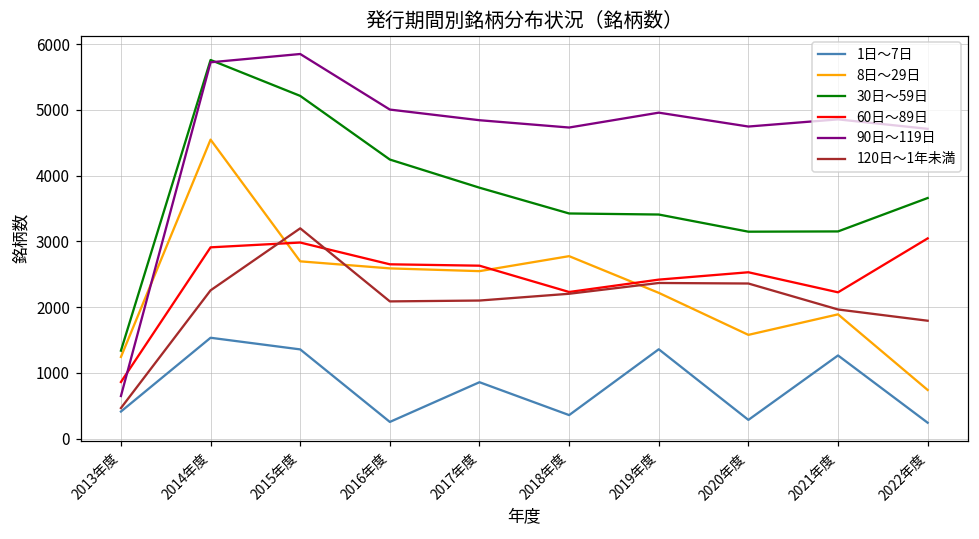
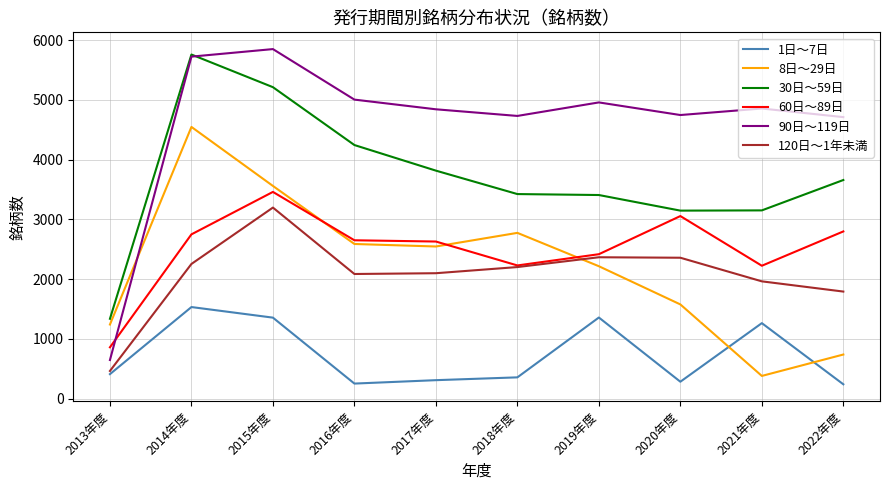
60日～89日, 2014年度: 2900 -> 2800
8日～29日, 2015年度: 2700 -> 3600
60日～89日, 2015年度: 3000 -> 3500
1日～7日, 2017年度: 900 -> 300
60日～89日, 2020年度: 2500 -> 3100
8日～29日, 2021年度: 1900 -> 400
60日～89日, 2022年度: 3000 -> 2800
